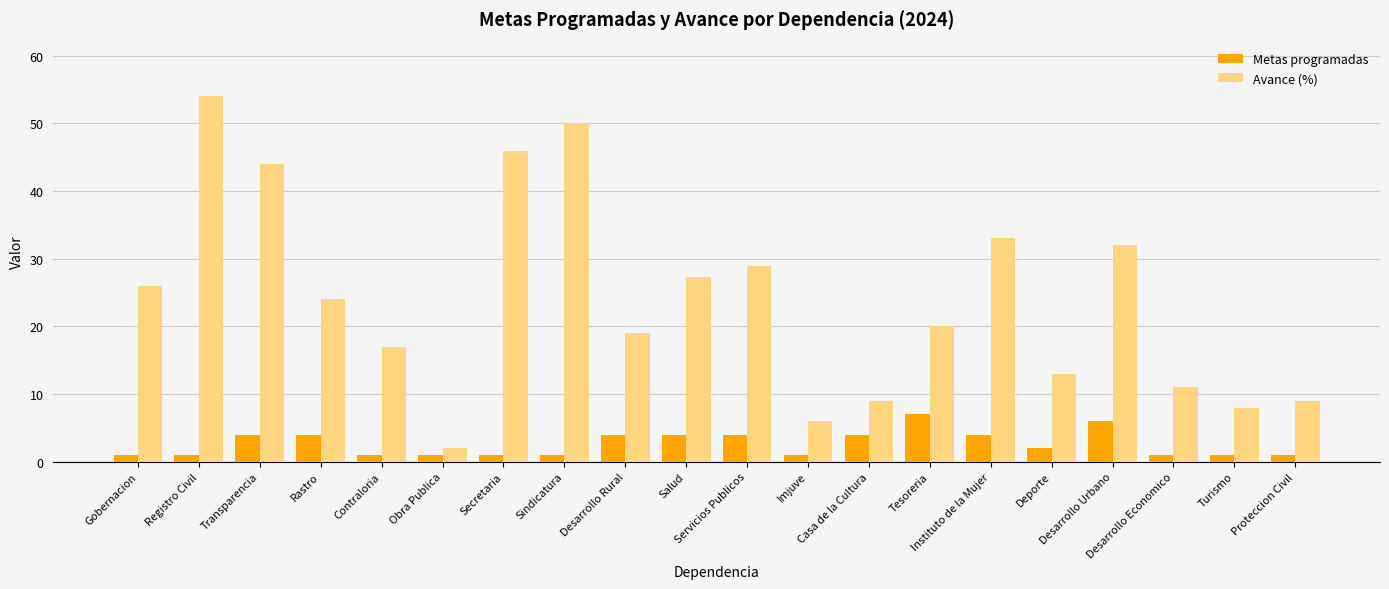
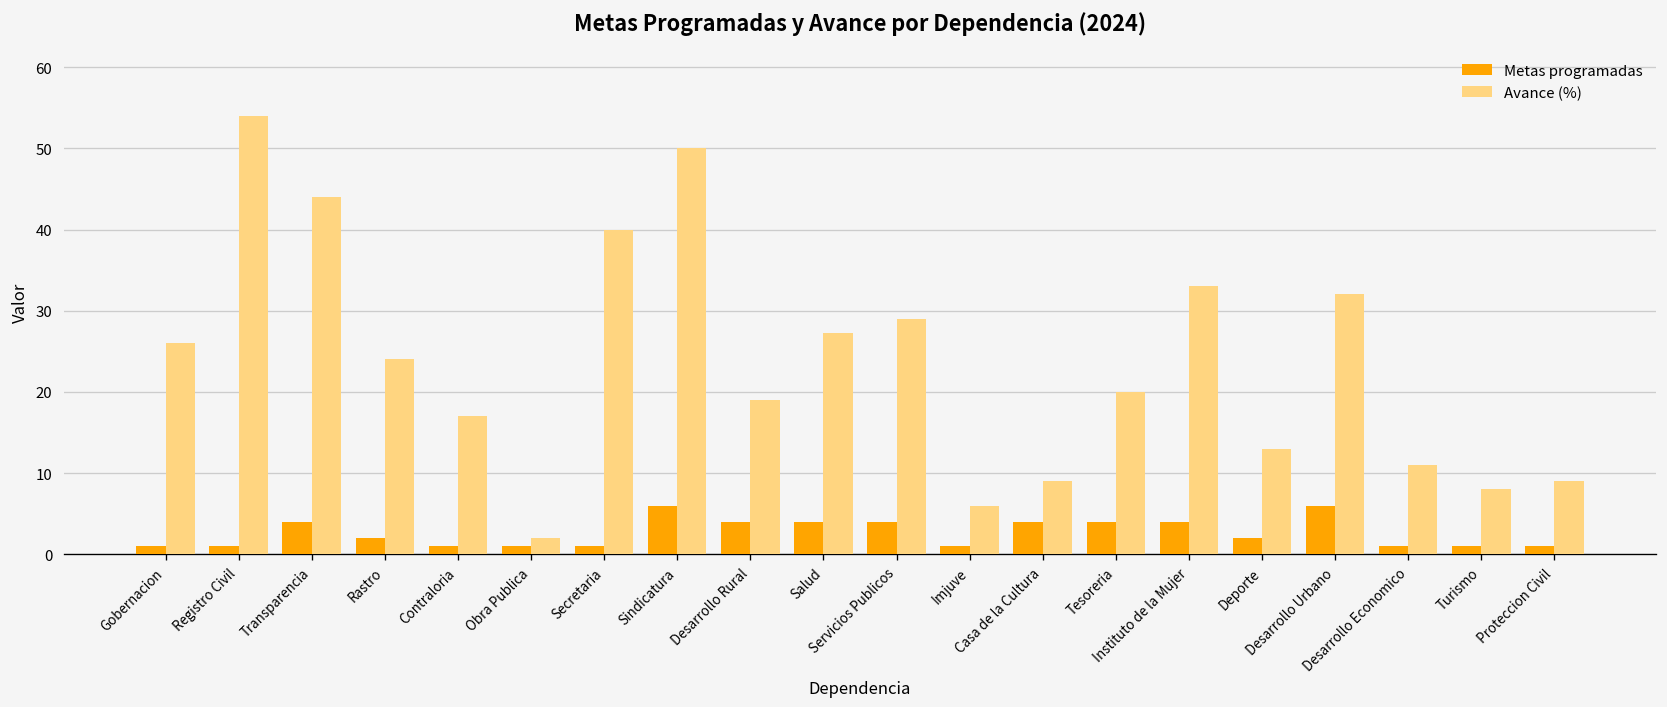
Metas programadas, Rastro: 4 -> 2
Avance (%), Secretaria: 46 -> 40
Metas programadas, Sindicatura: 1 -> 6
Metas programadas, Tesoreria: 7 -> 4
